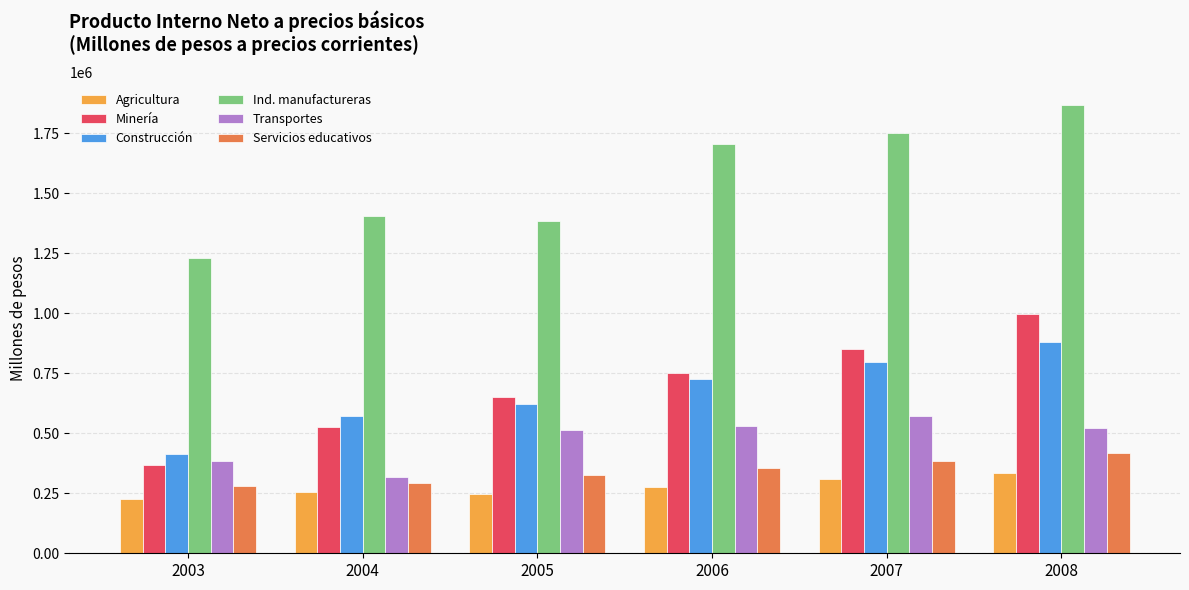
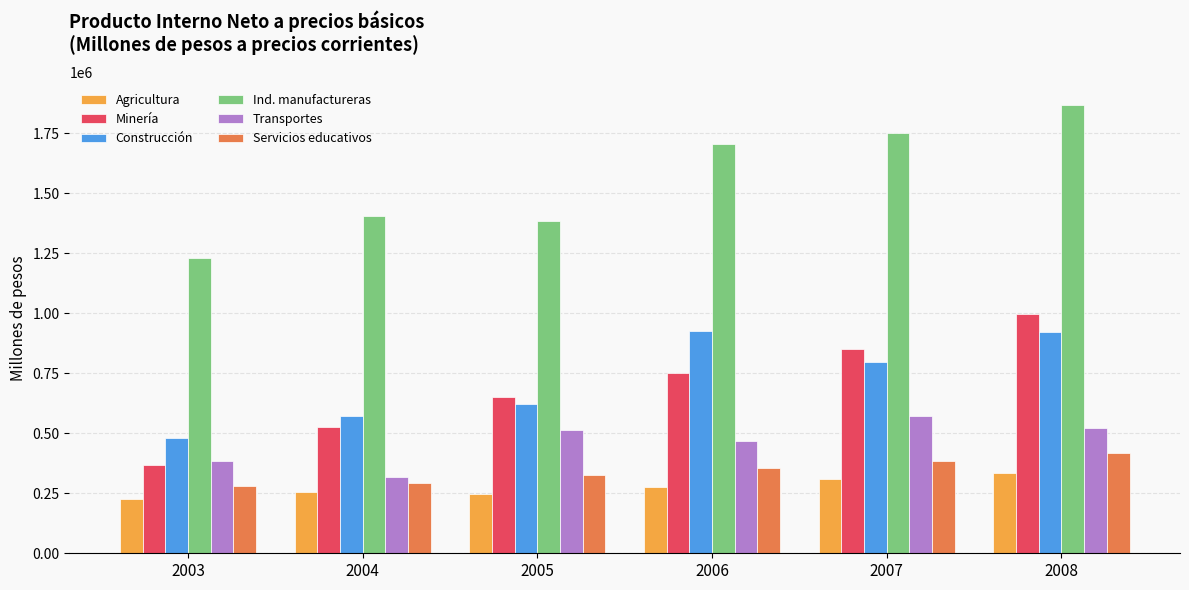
Construcción, 2003: 420000 -> 480000
Construcción, 2006: 730000 -> 930000
Transportes, 2006: 530000 -> 470000
Construcción, 2008: 880000 -> 920000
